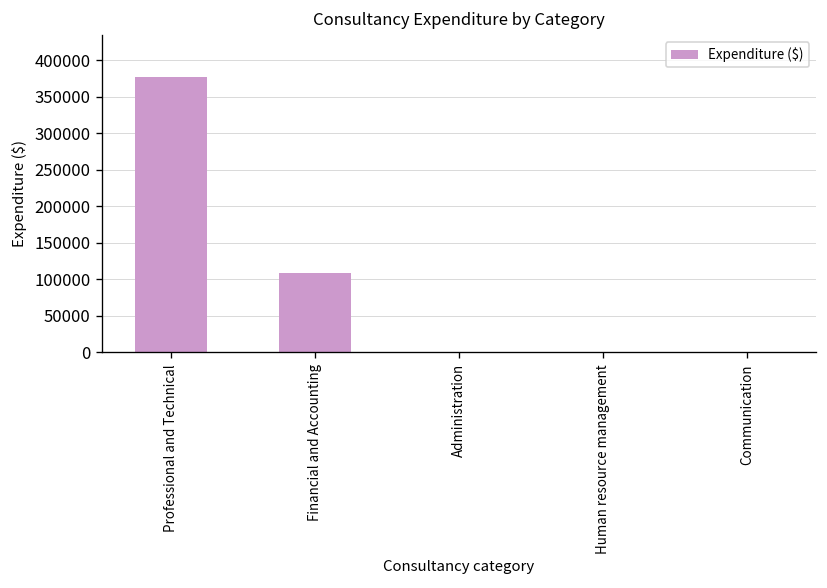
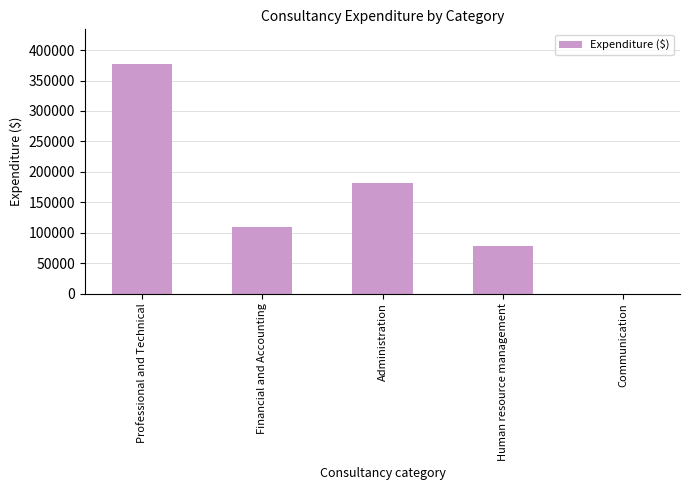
Administration: 0 -> 180000
Human resource management: 0 -> 80000
